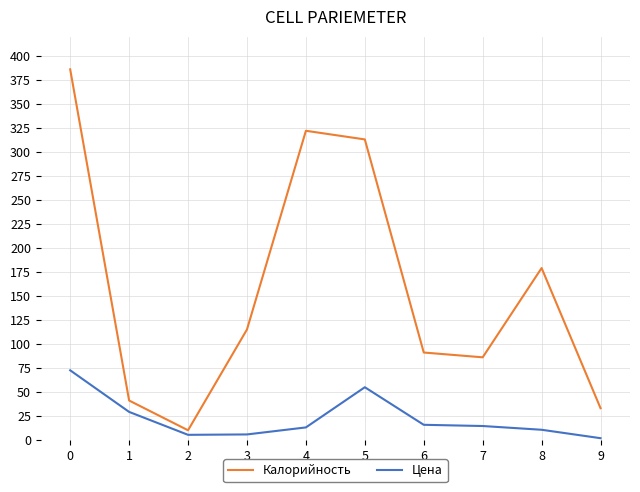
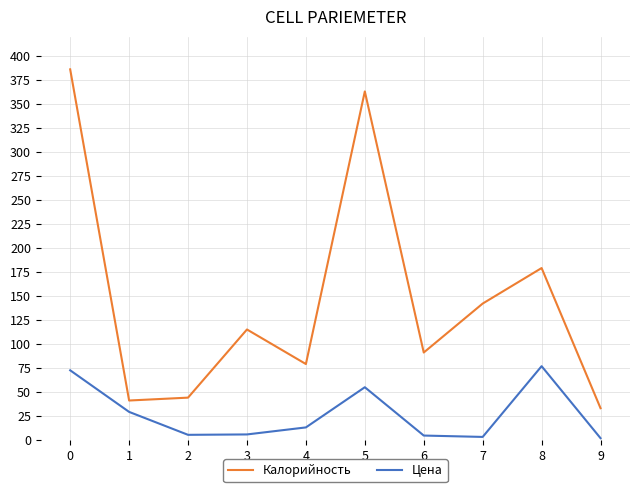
Калорийность, 2: 10 -> 40
Калорийность, 4: 320 -> 80
Калорийность, 5: 310 -> 360
Цена, 6: 20 -> 0
Калорийность, 7: 90 -> 140
Цена, 7: 10 -> 0
Цена, 8: 10 -> 80
